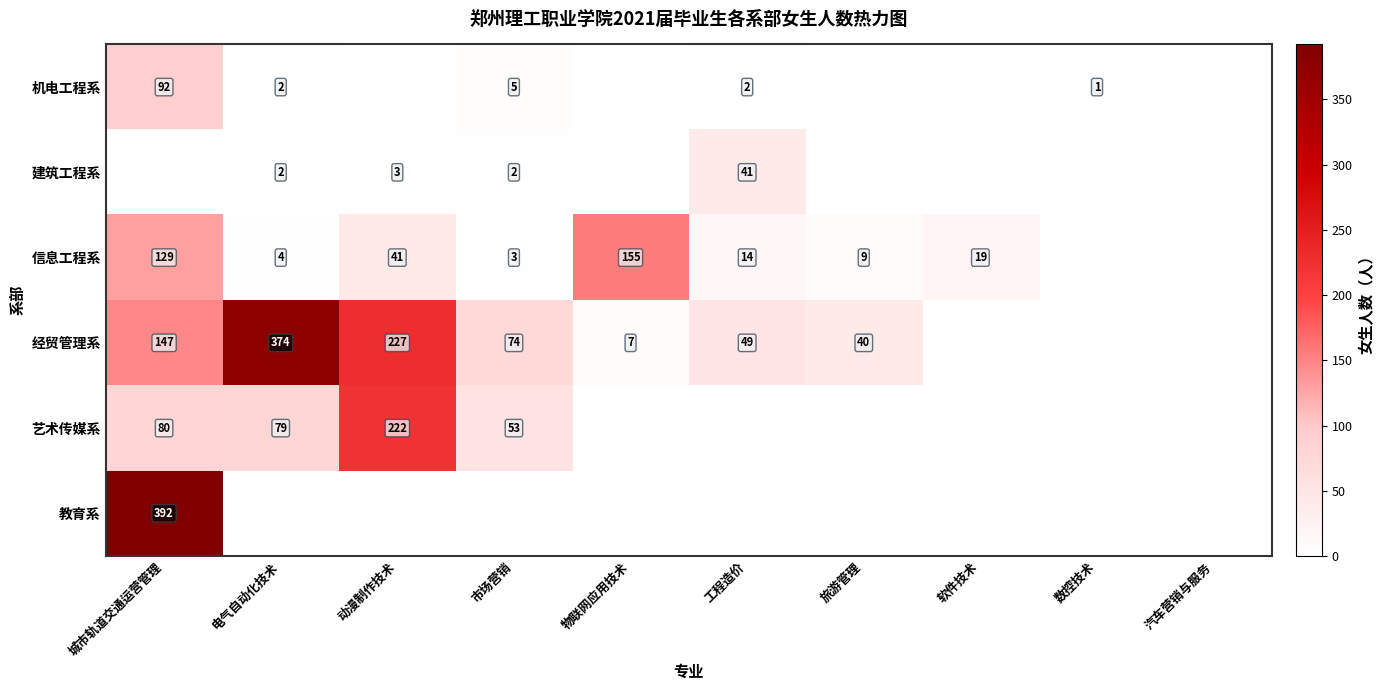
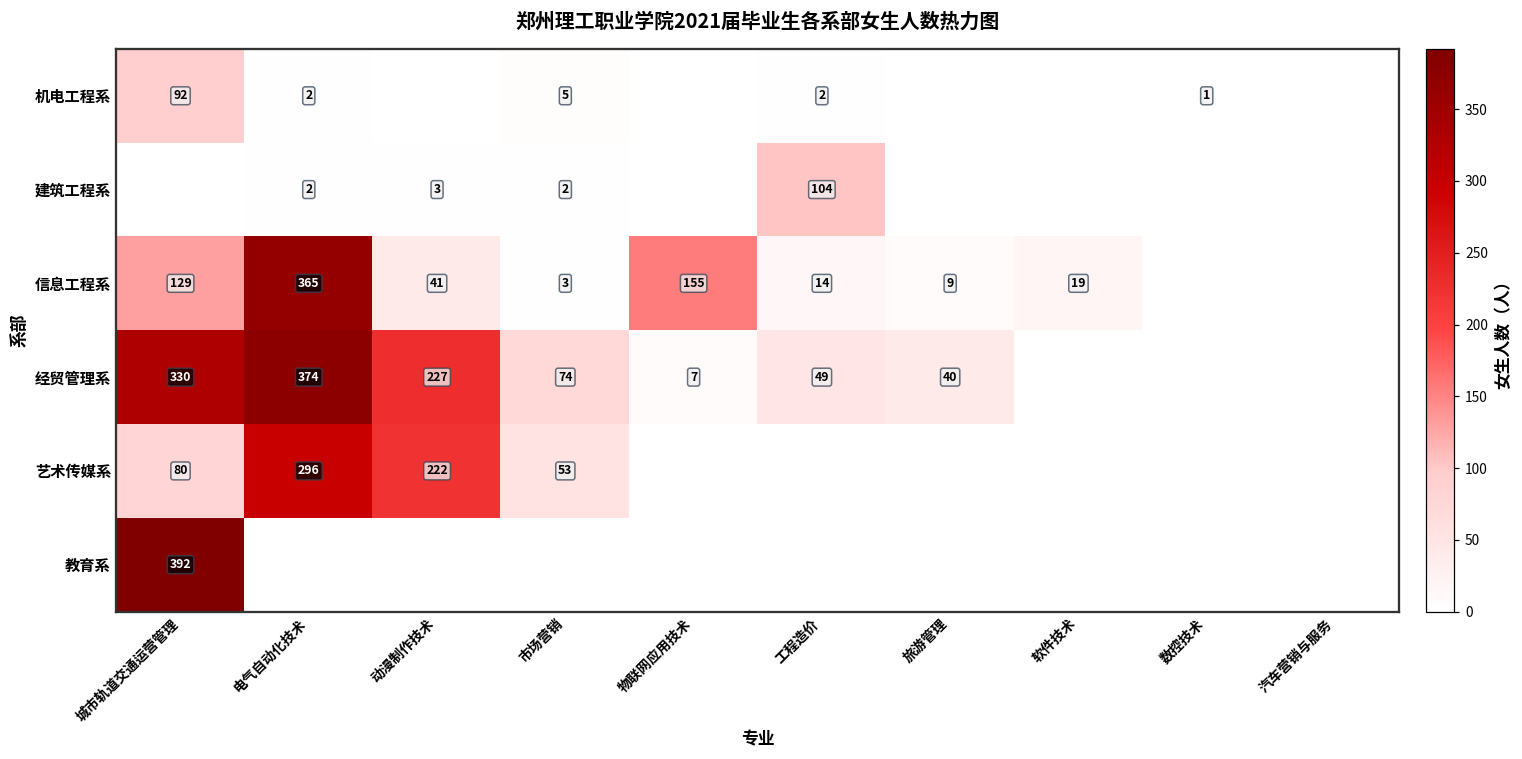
建筑工程系, 工程造价: 41 -> 104
信息工程系, 电气自动化技术: 4 -> 365
经贸管理系, 城市轨道交通运营管理: 147 -> 330
艺术传媒系, 电气自动化技术: 79 -> 296
